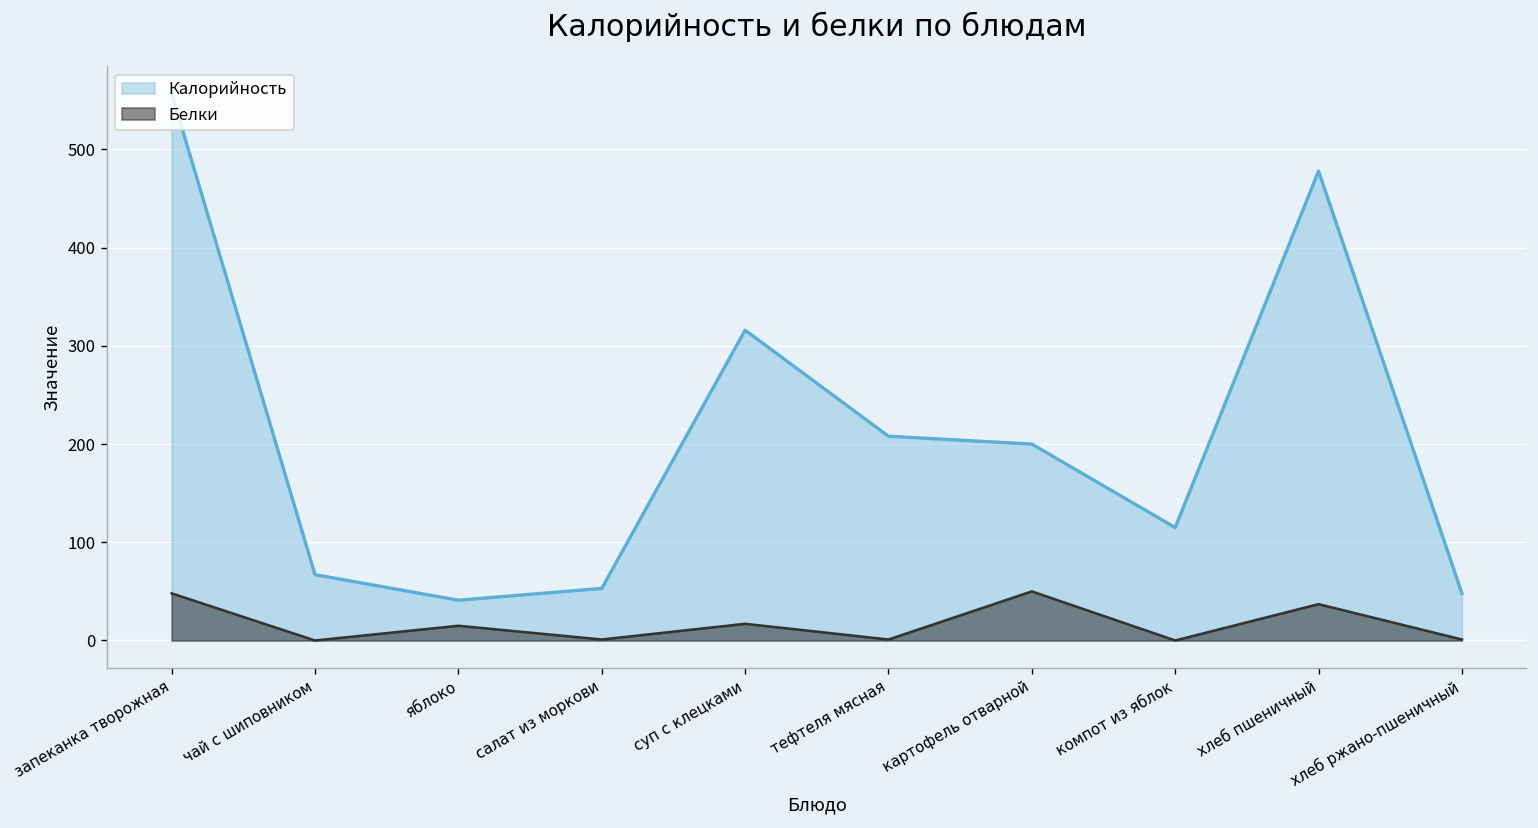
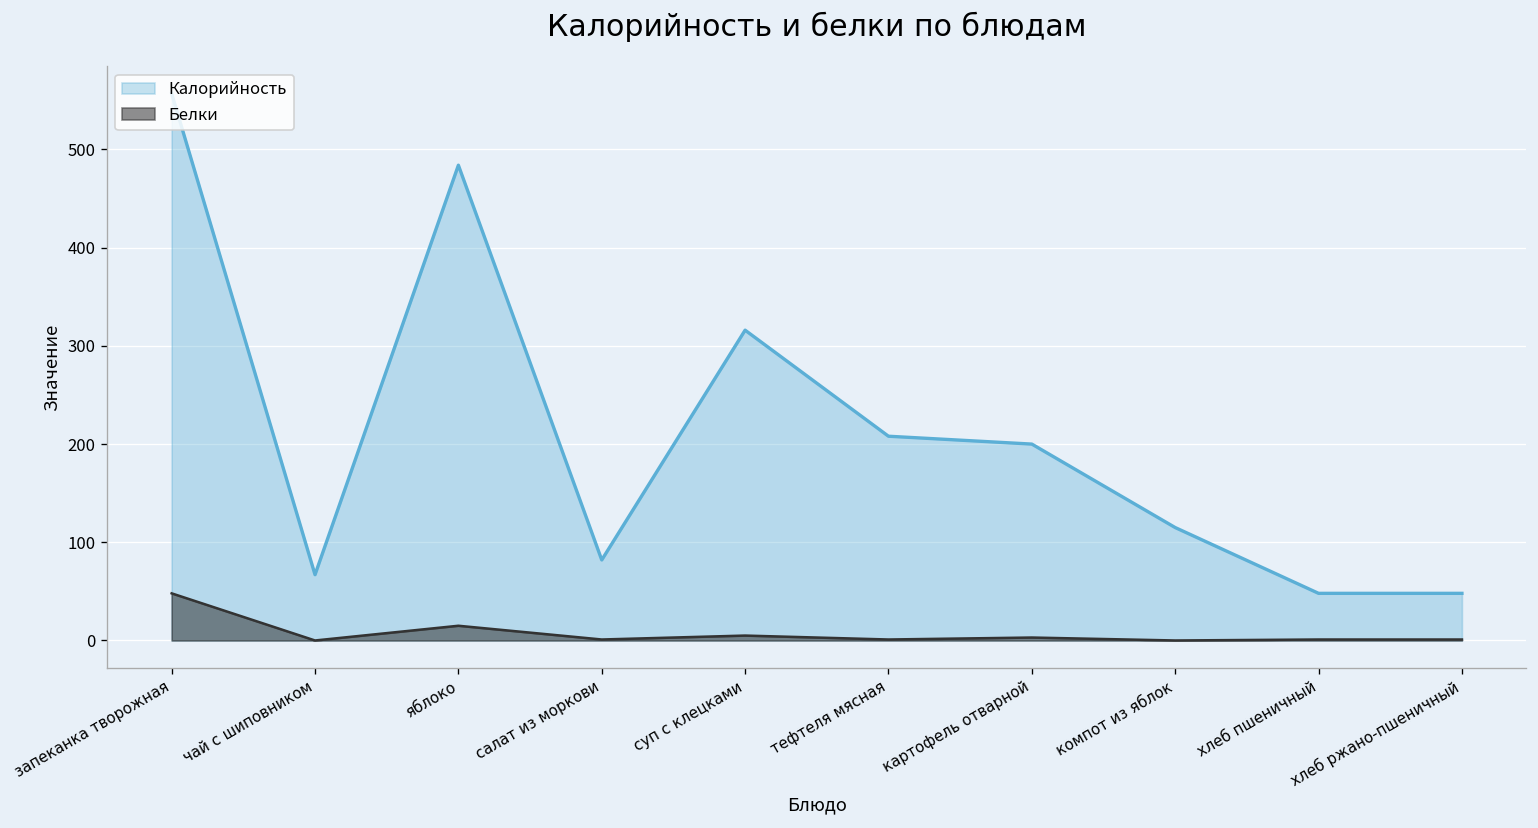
Калорийность, яблоко: 40 -> 480
Калорийность, салат из моркови: 50 -> 80
Белки, суп с клецками: 20 -> 10
Белки, картофель отварной: 50 -> 0
Калорийность, хлеб пшеничный: 480 -> 50
Белки, хлеб пшеничный: 40 -> 0
